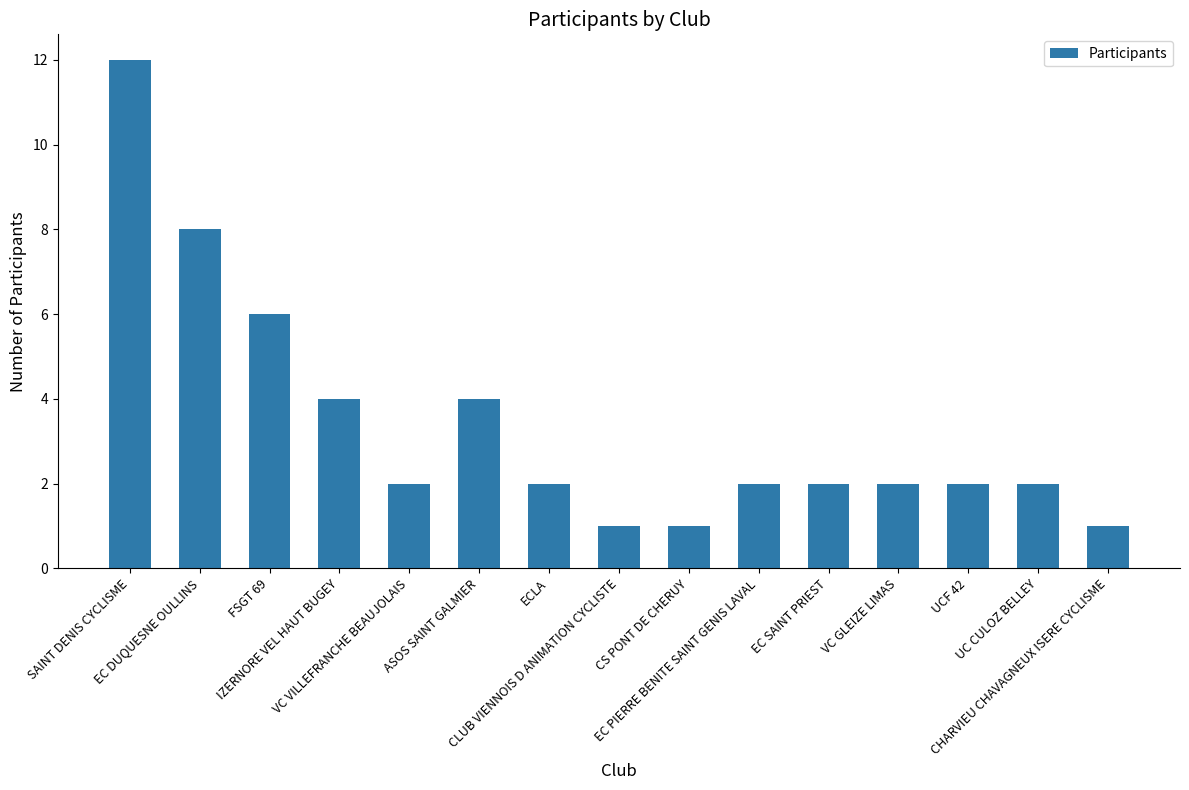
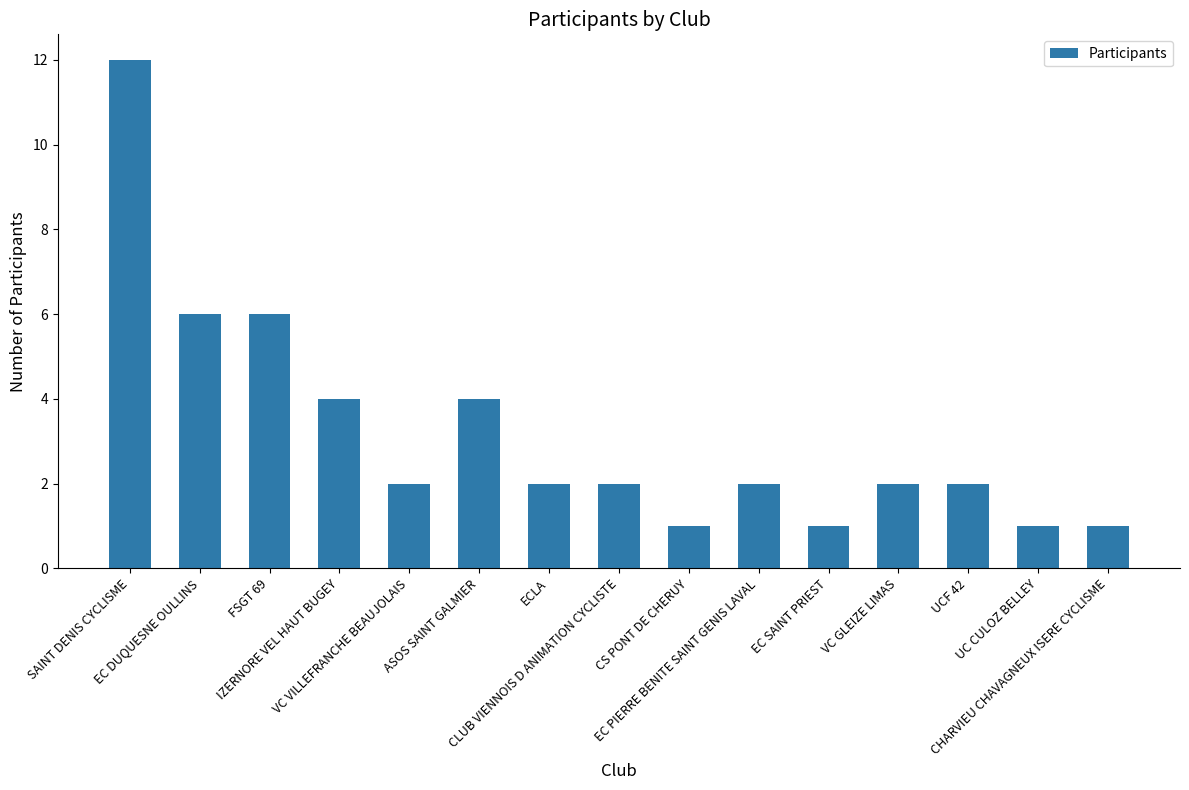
EC DUQUESNE OULLINS: 8 -> 6
CLUB VIENNOIS D ANIMATION CYCLISTE: 1 -> 2
EC SAINT PRIEST: 2 -> 1
UC CULOZ BELLEY: 2 -> 1
